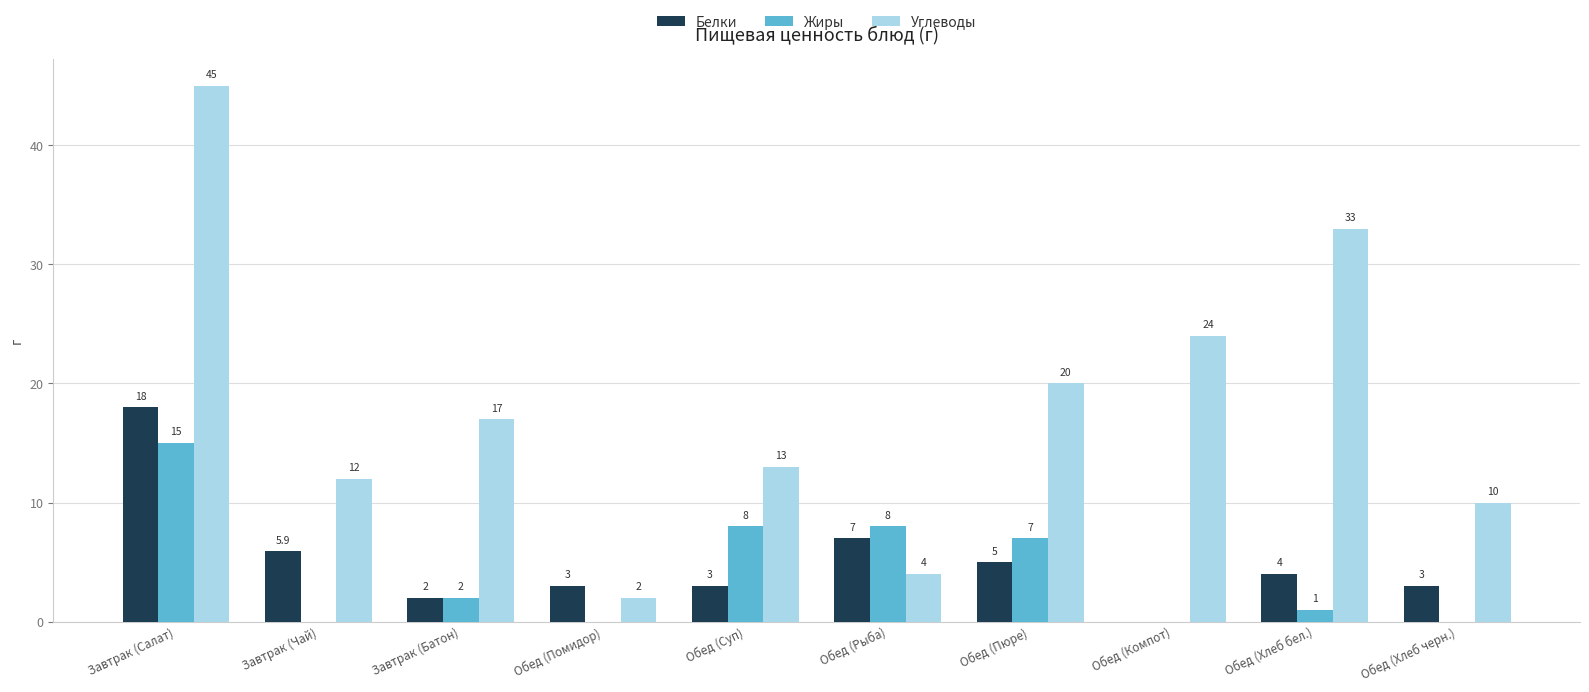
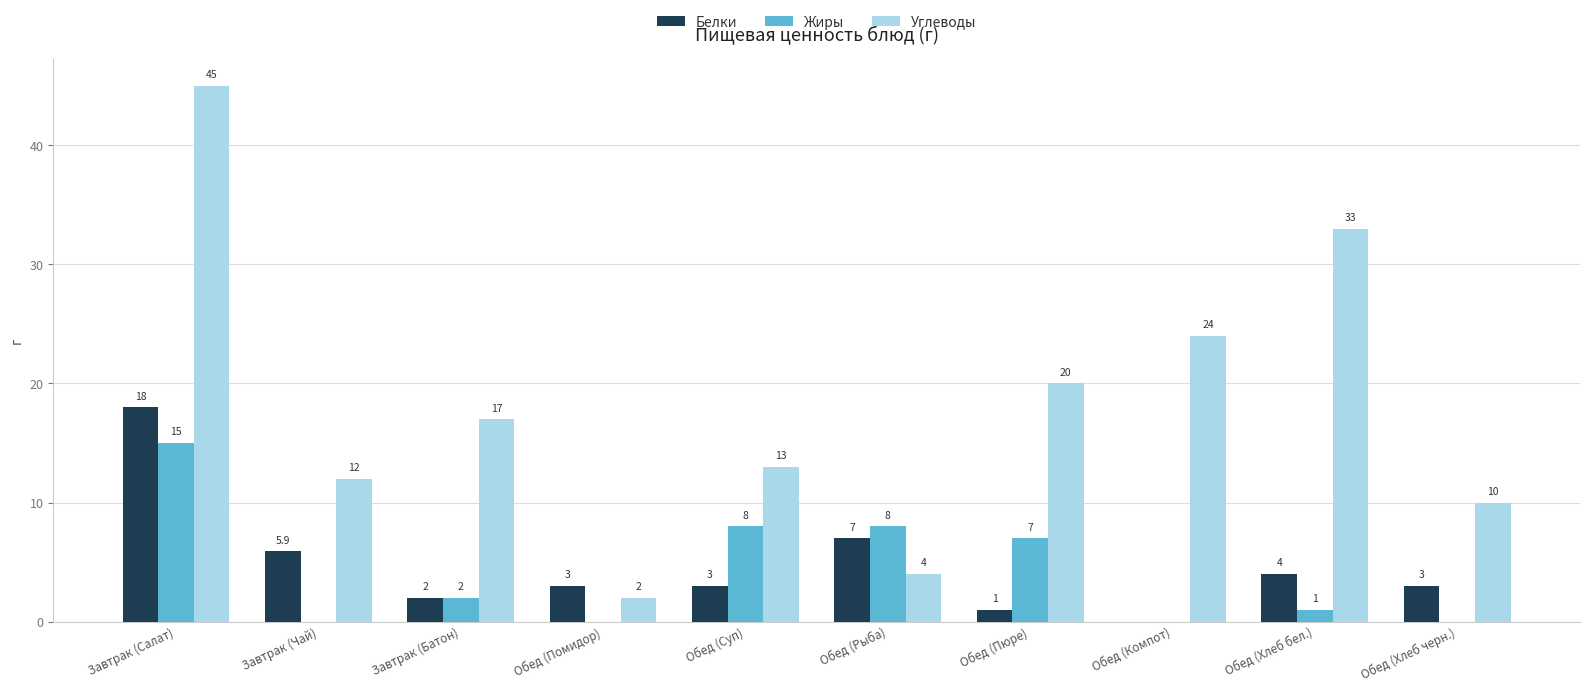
Белки, Обед (Пюре): 5 -> 1
